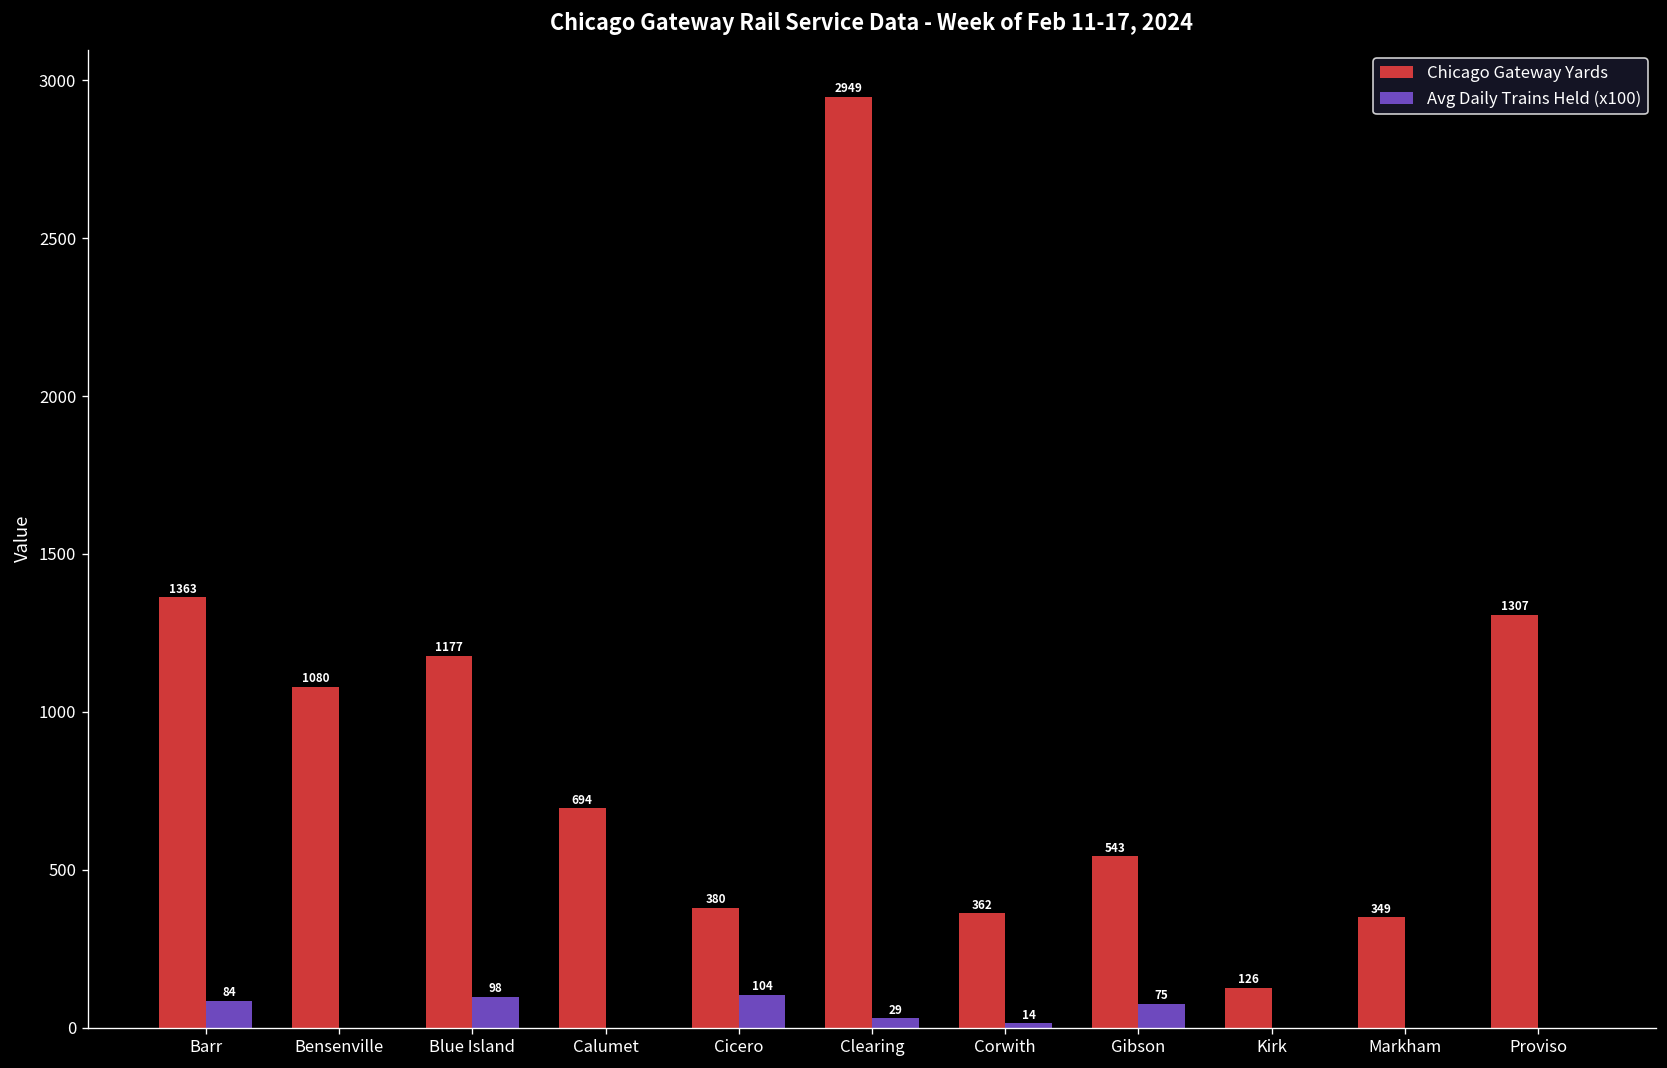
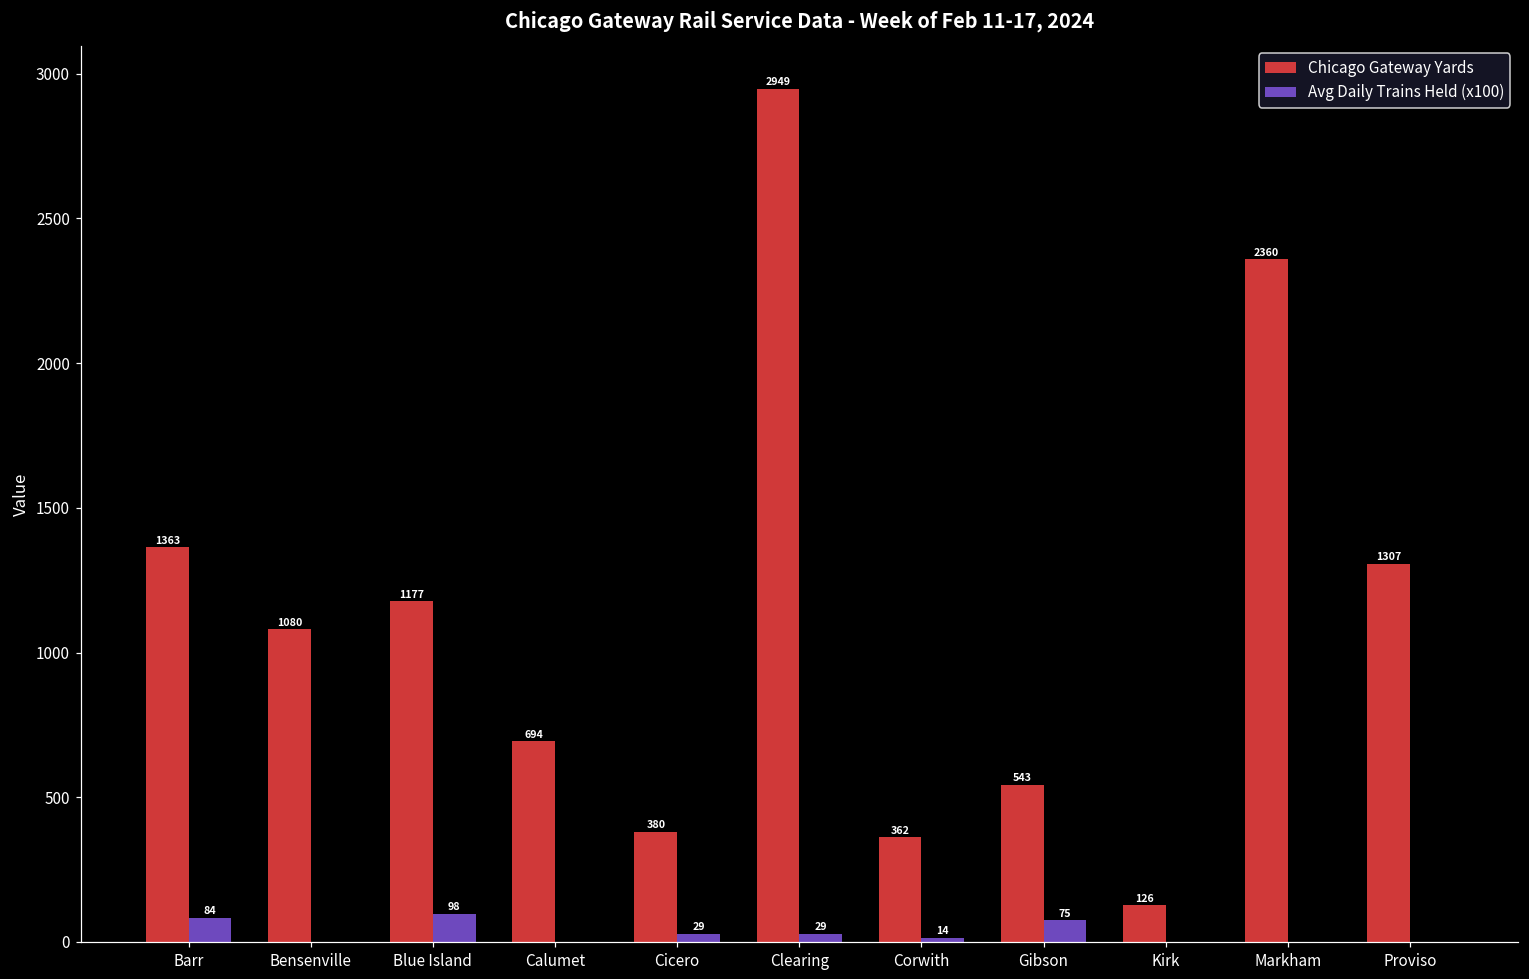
Avg Daily Trains Held (x100), Cicero: 104 -> 29
Chicago Gateway Yards, Markham: 349 -> 2360
